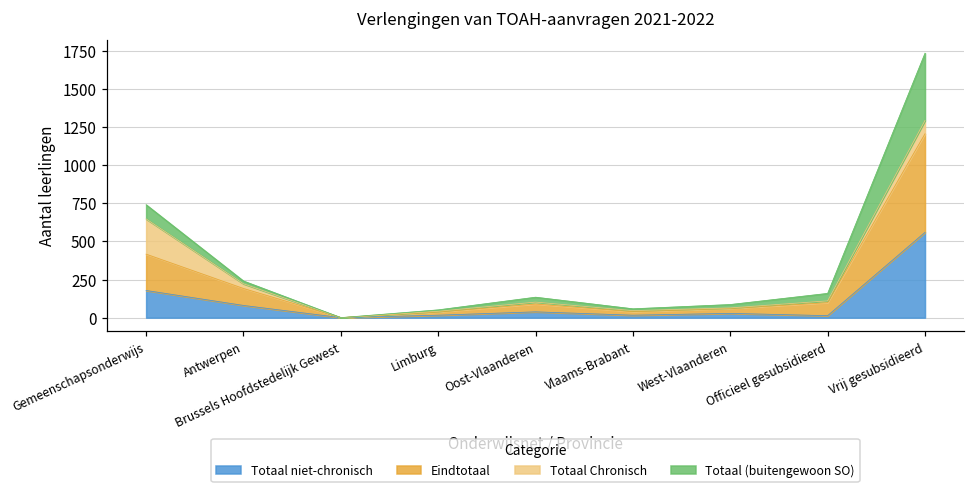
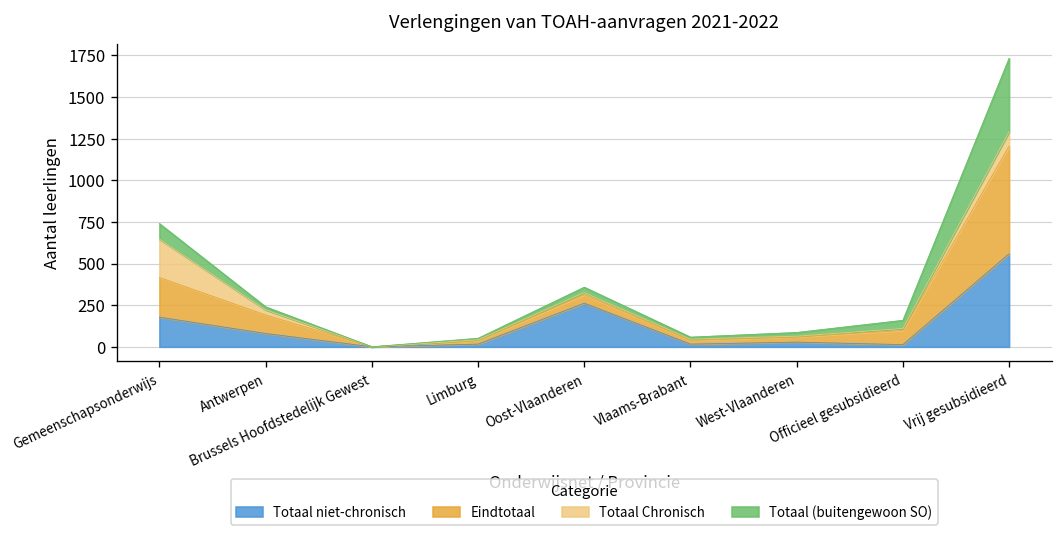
Totaal niet-chronisch, Oost-Vlaanderen: 40 -> 260
